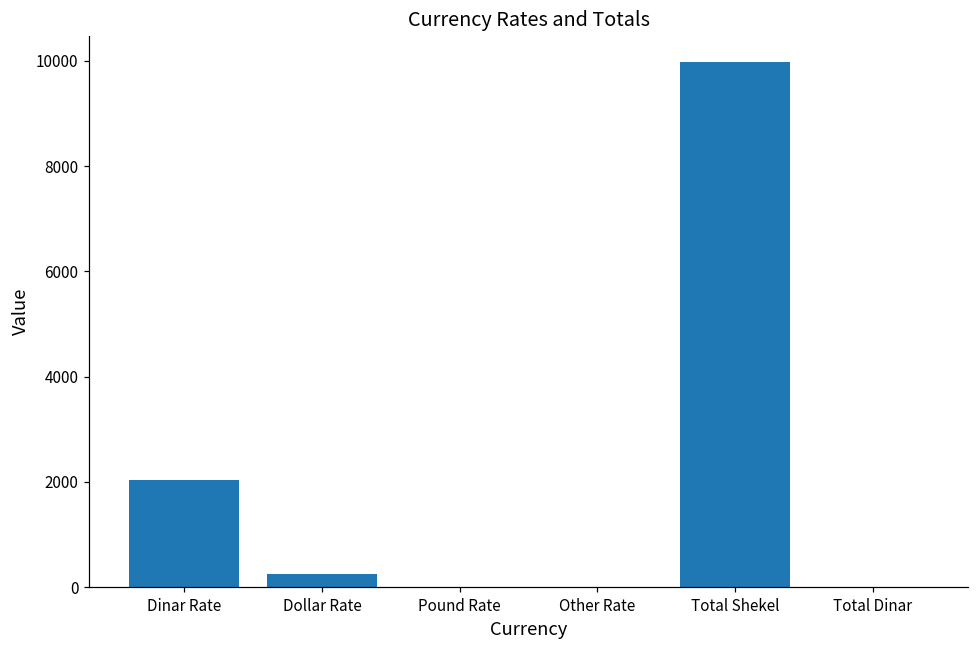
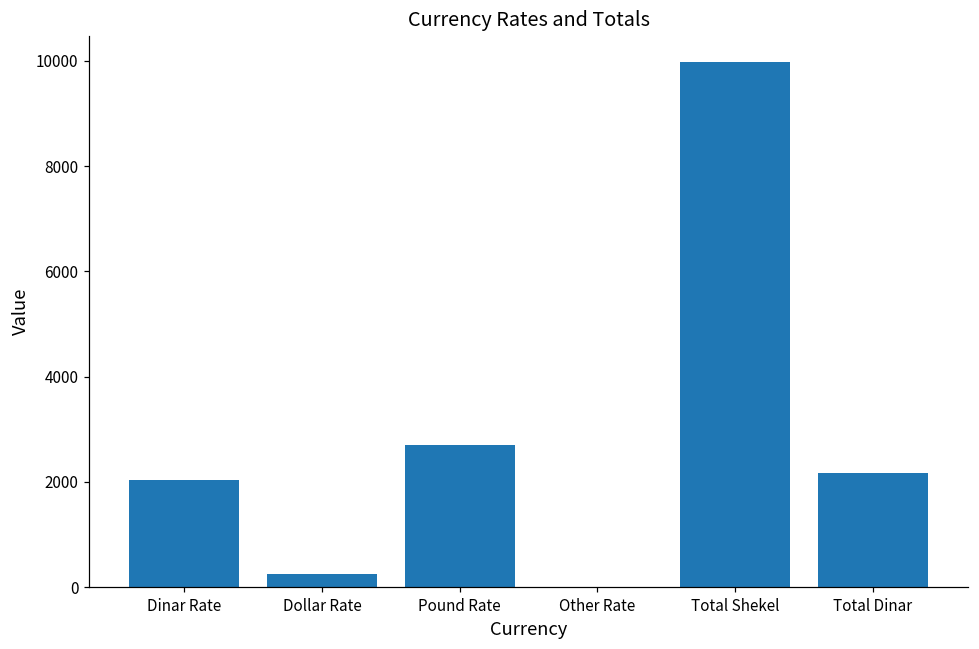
Pound Rate: 0 -> 2700
Total Dinar: 0 -> 2200
